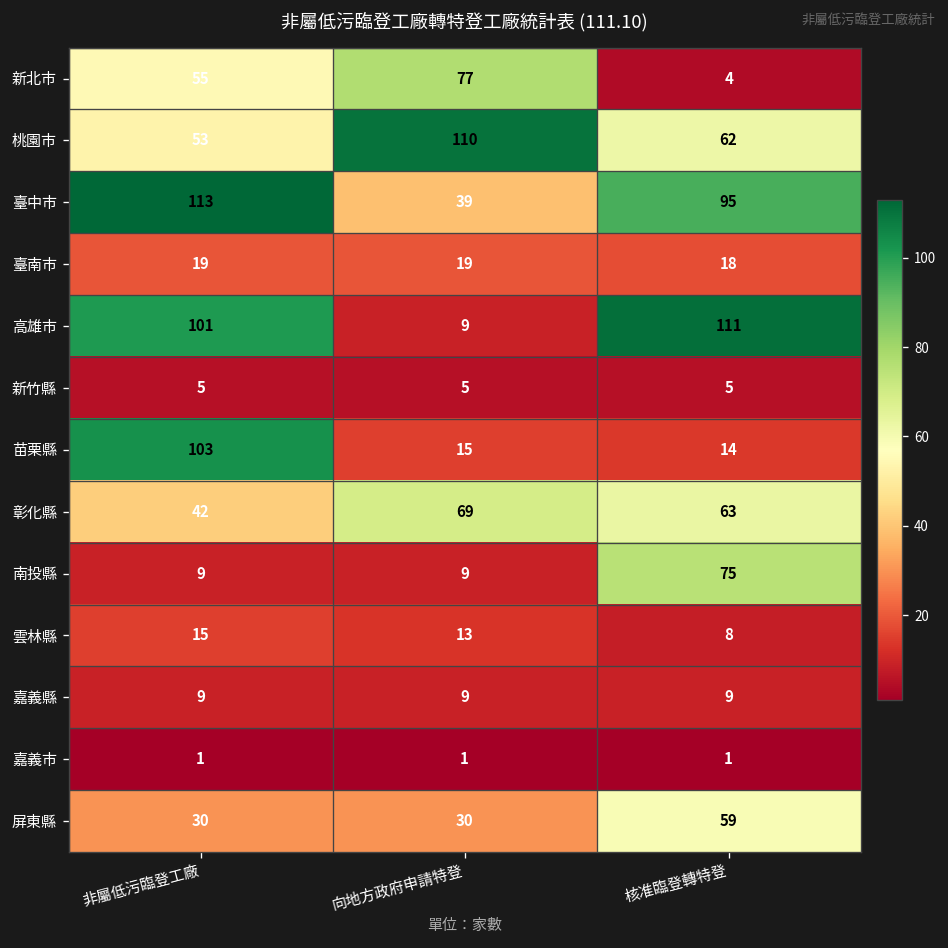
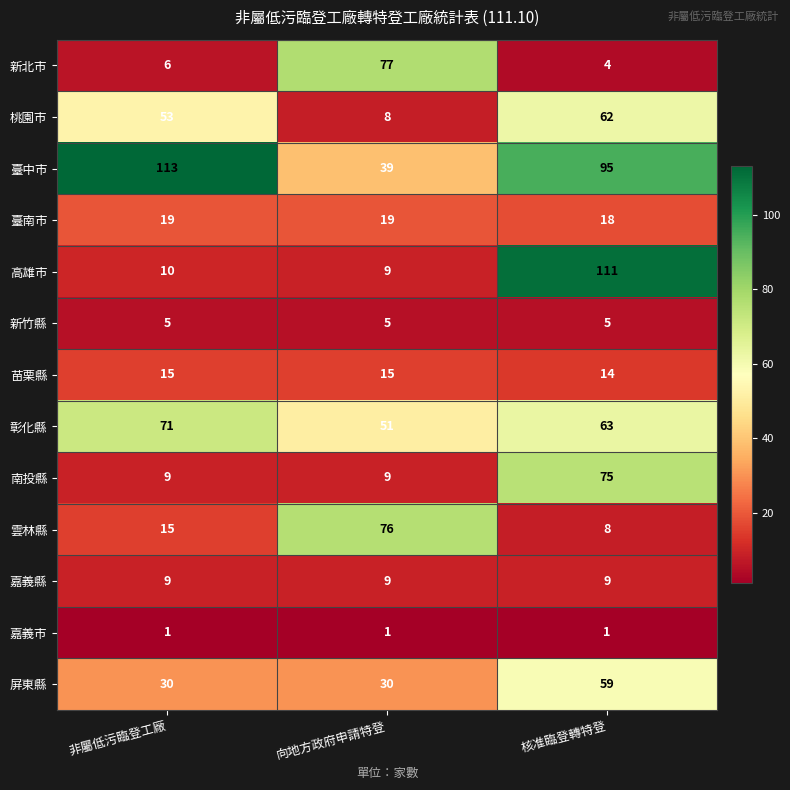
新北市, 非屬低污臨登工廠: 55 -> 6
桃園市, 向地方政府申請特登: 110 -> 8
高雄市, 非屬低污臨登工廠: 101 -> 10
苗栗縣, 非屬低污臨登工廠: 103 -> 15
彰化縣, 非屬低污臨登工廠: 42 -> 71
彰化縣, 向地方政府申請特登: 69 -> 51
雲林縣, 向地方政府申請特登: 13 -> 76
